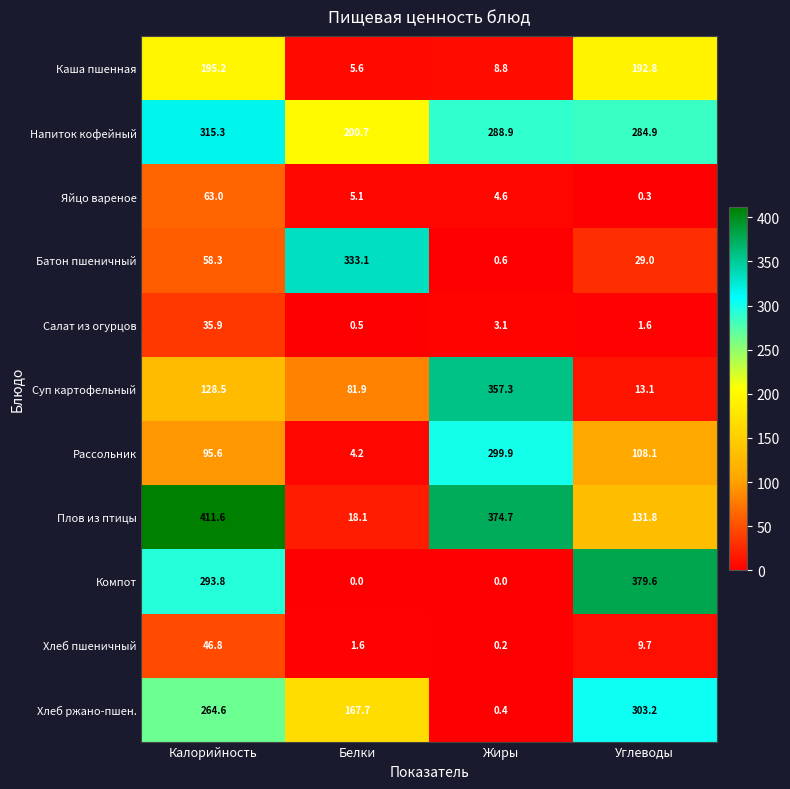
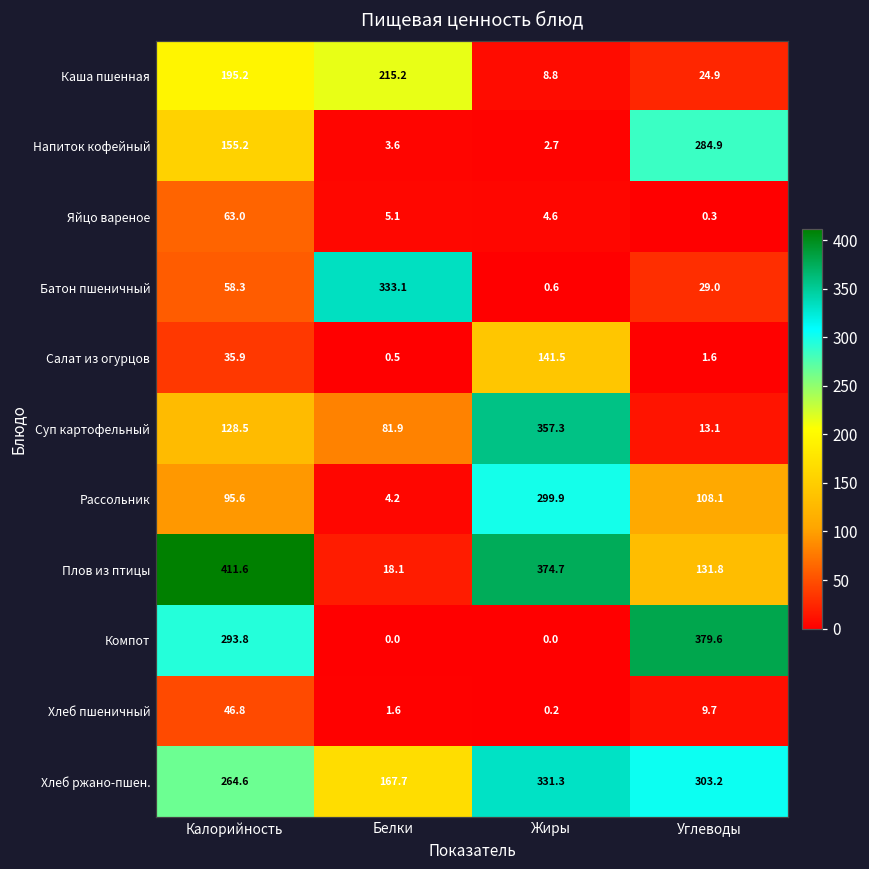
Каша пшенная, Белки: 5.6 -> 215.2
Каша пшенная, Углеводы: 192.8 -> 24.9
Напиток кофейный, Калорийность: 315.3 -> 155.2
Напиток кофейный, Белки: 200.7 -> 3.6
Напиток кофейный, Жиры: 288.9 -> 2.7
Салат из огурцов, Жиры: 3.1 -> 141.5
Хлеб ржано-пшен., Жиры: 0.4 -> 331.3
